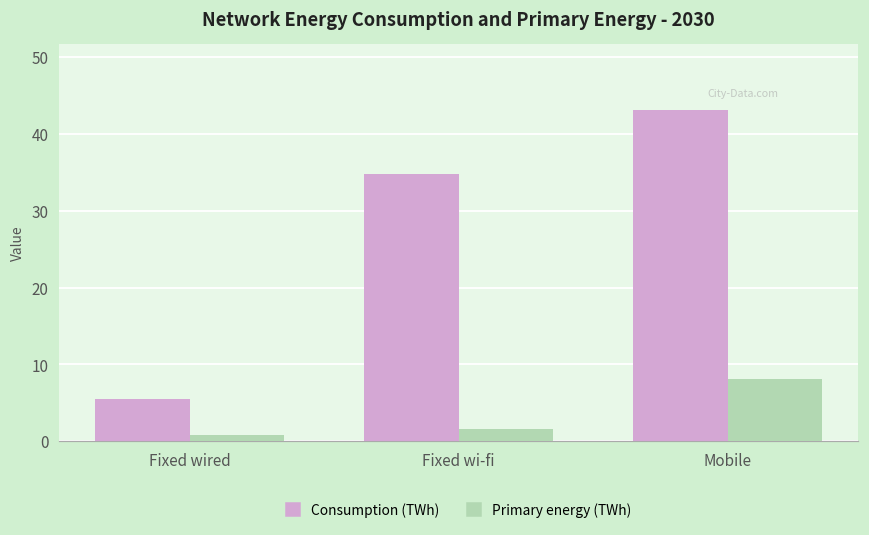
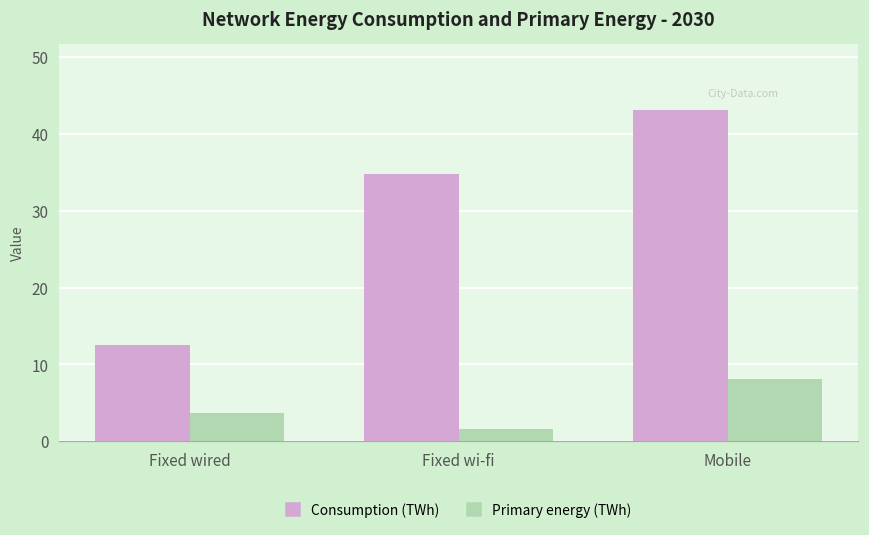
Consumption (TWh), Fixed wired: 5 -> 13
Primary energy (TWh), Fixed wired: 1 -> 4
